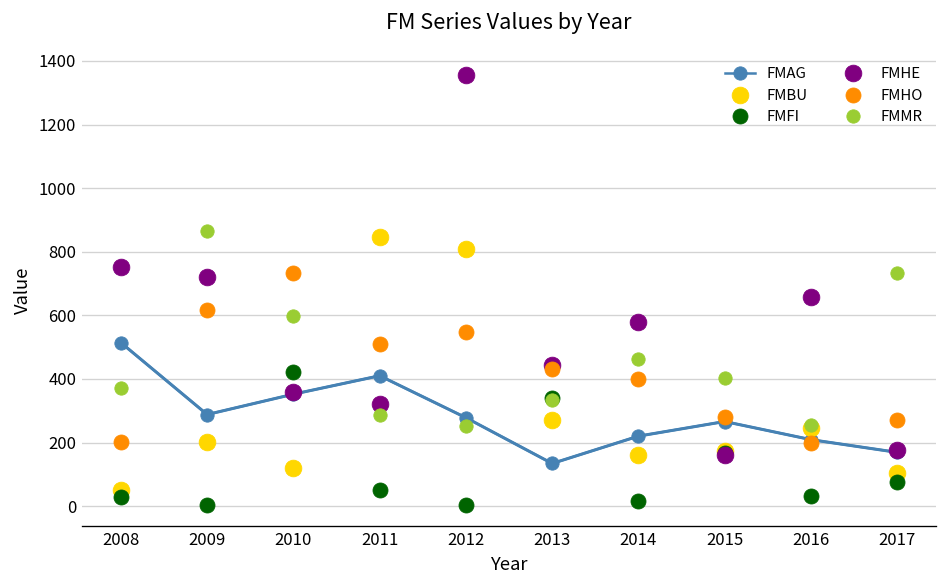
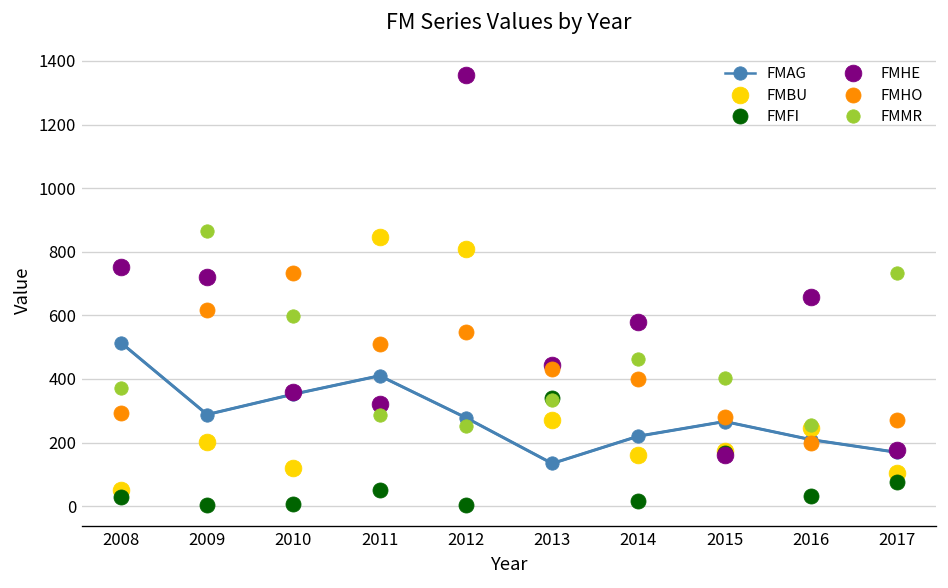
FMHO, 2008: 200 -> 290
FMFI, 2010: 420 -> 10
